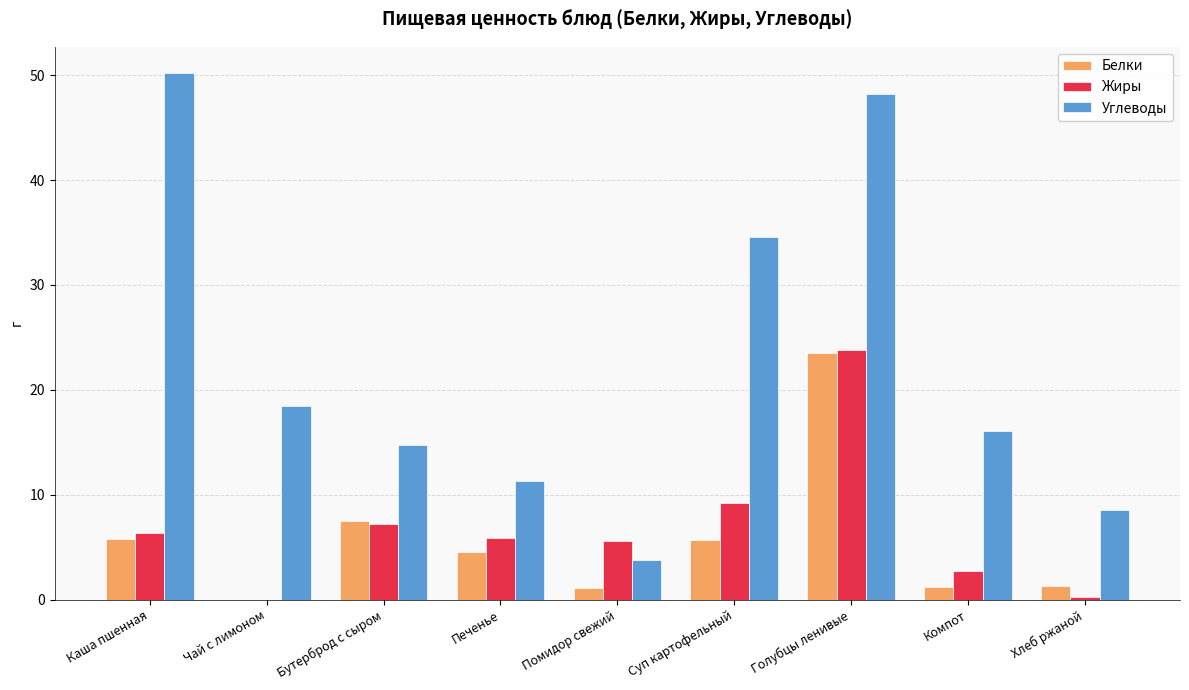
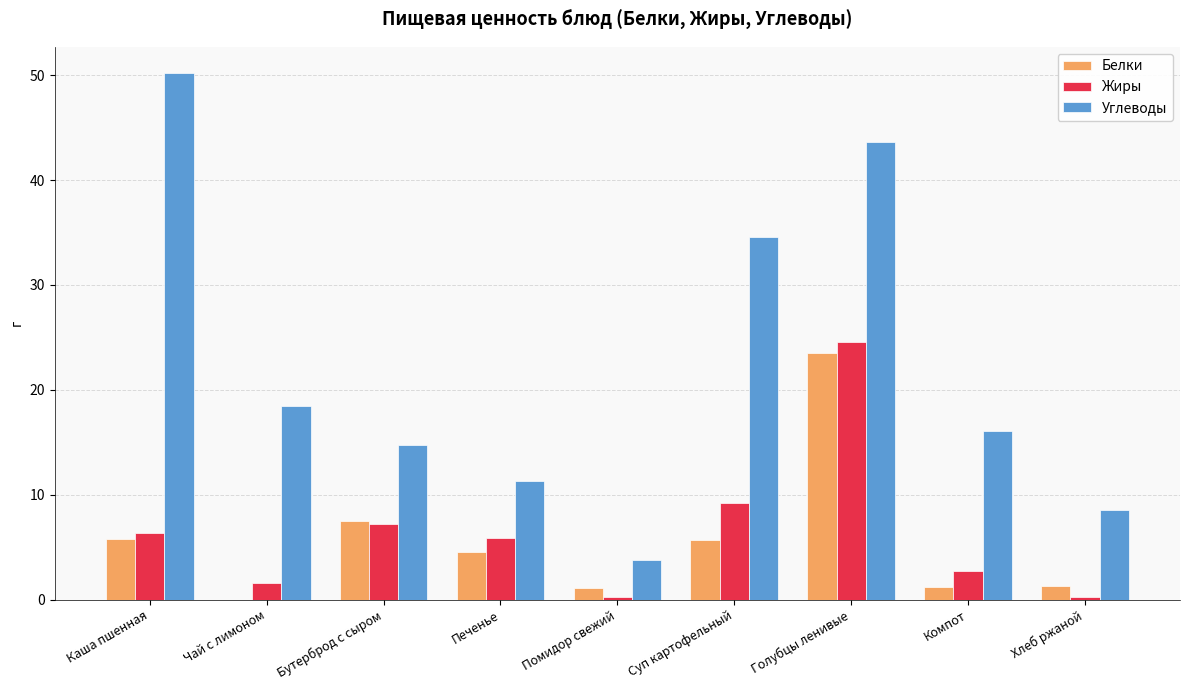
Жиры, Чай с лимоном: 0.0 -> 1.6
Жиры, Помидор свежий: 5.6 -> 0.2
Жиры, Голубцы ленивые: 23.8 -> 24.6
Углеводы, Голубцы ленивые: 48.2 -> 43.6
